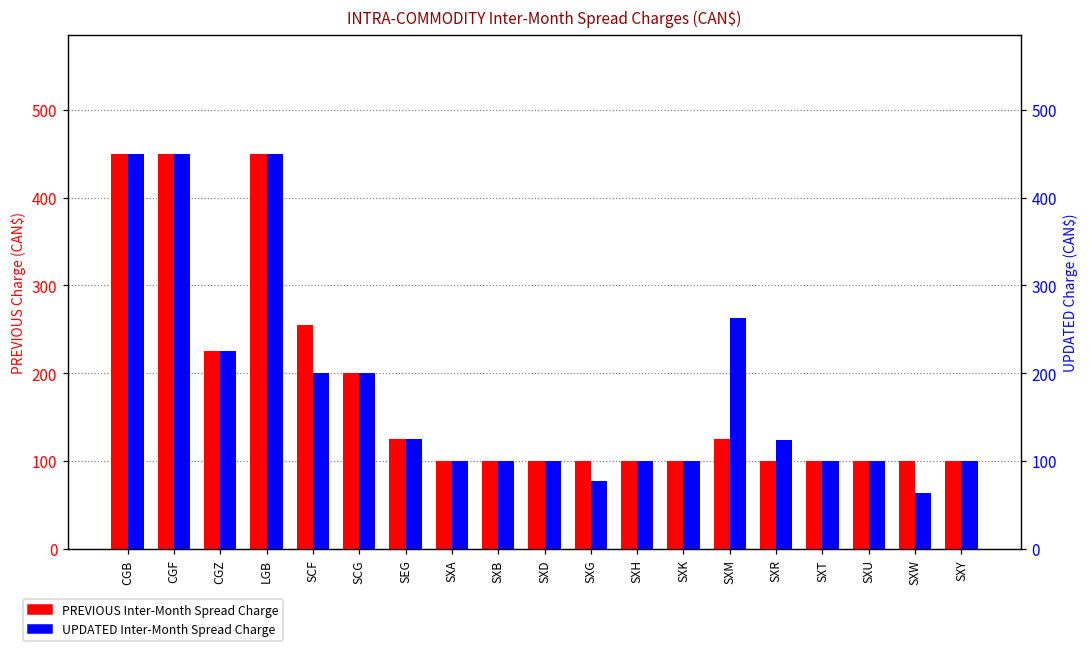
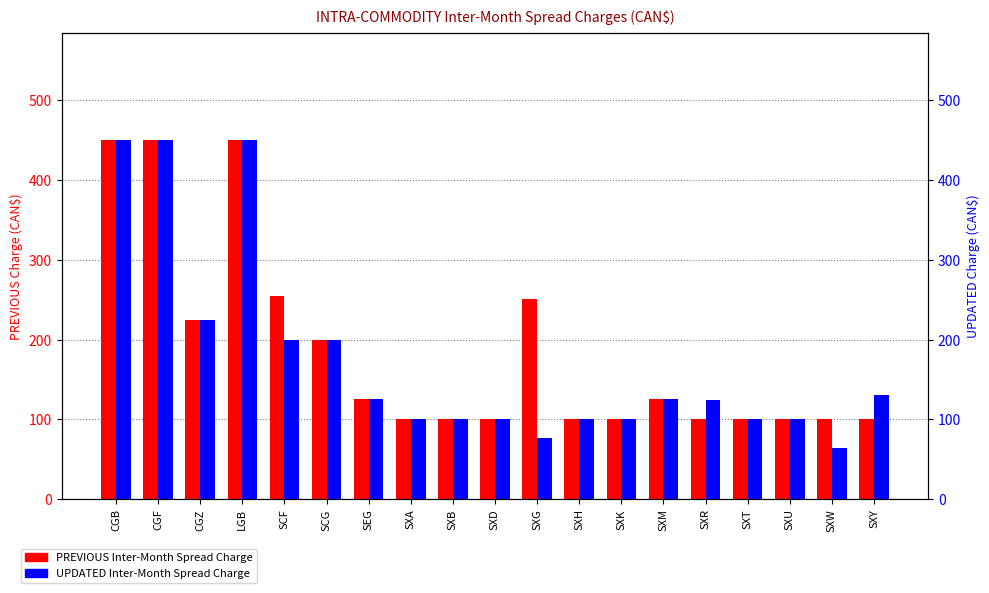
PREVIOUS Inter-Month Spread Charge, SXG: 100 -> 250
UPDATED Inter-Month Spread Charge, SXM: 260 -> 130
UPDATED Inter-Month Spread Charge, SXY: 100 -> 130
